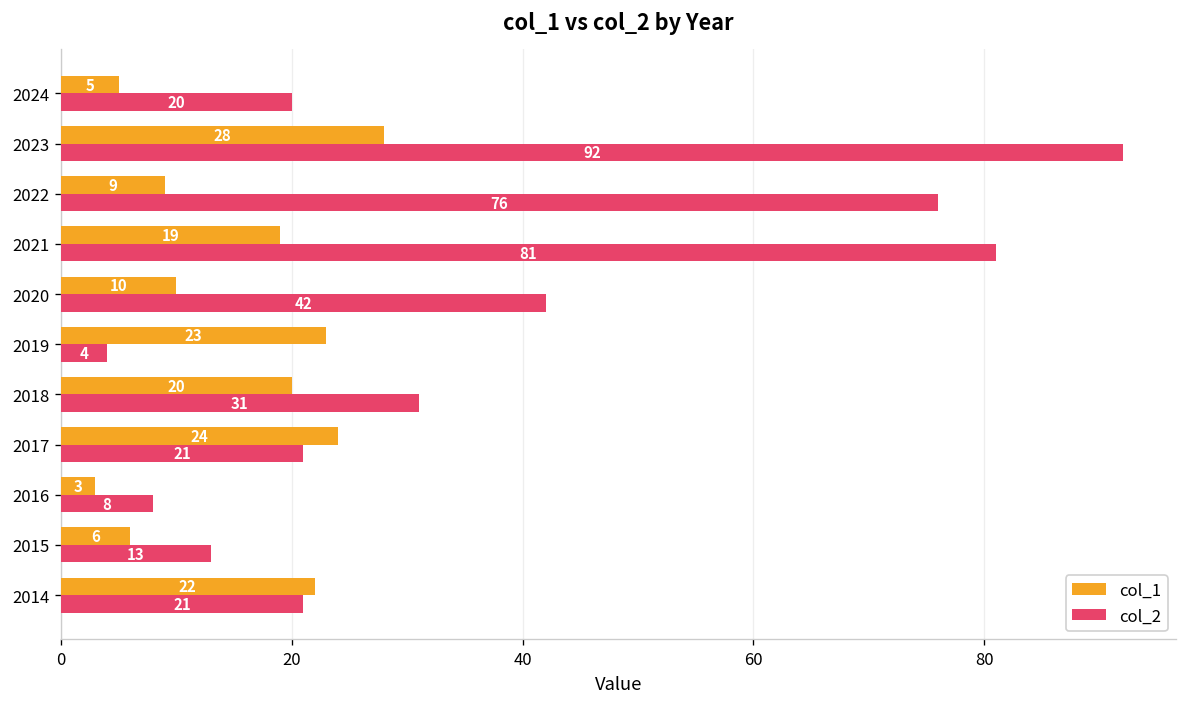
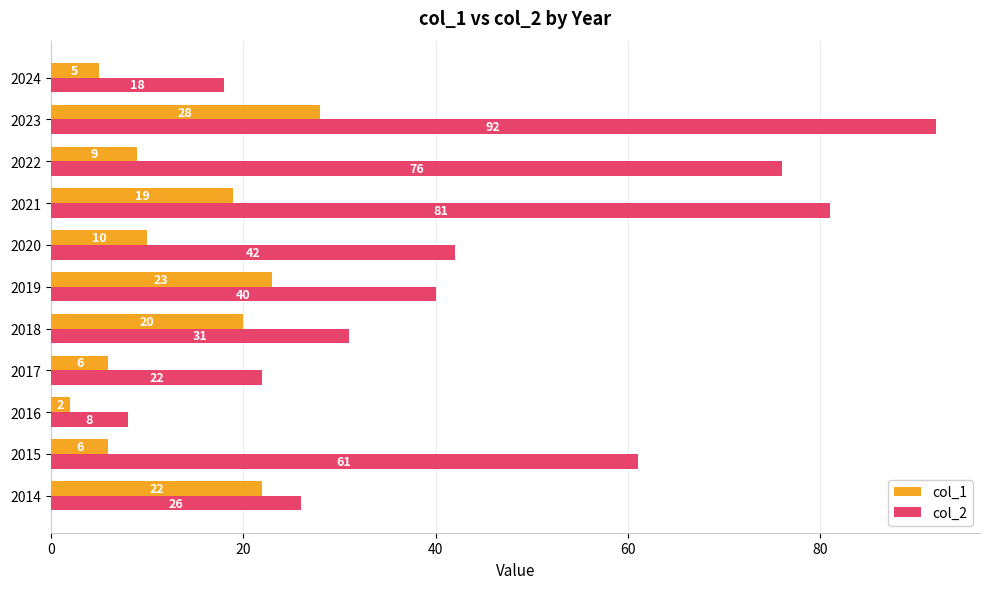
col_2, 2024: 20 -> 18
col_2, 2019: 4 -> 40
col_1, 2017: 24 -> 6
col_2, 2017: 21 -> 22
col_1, 2016: 3 -> 2
col_2, 2015: 13 -> 61
col_2, 2014: 21 -> 26
